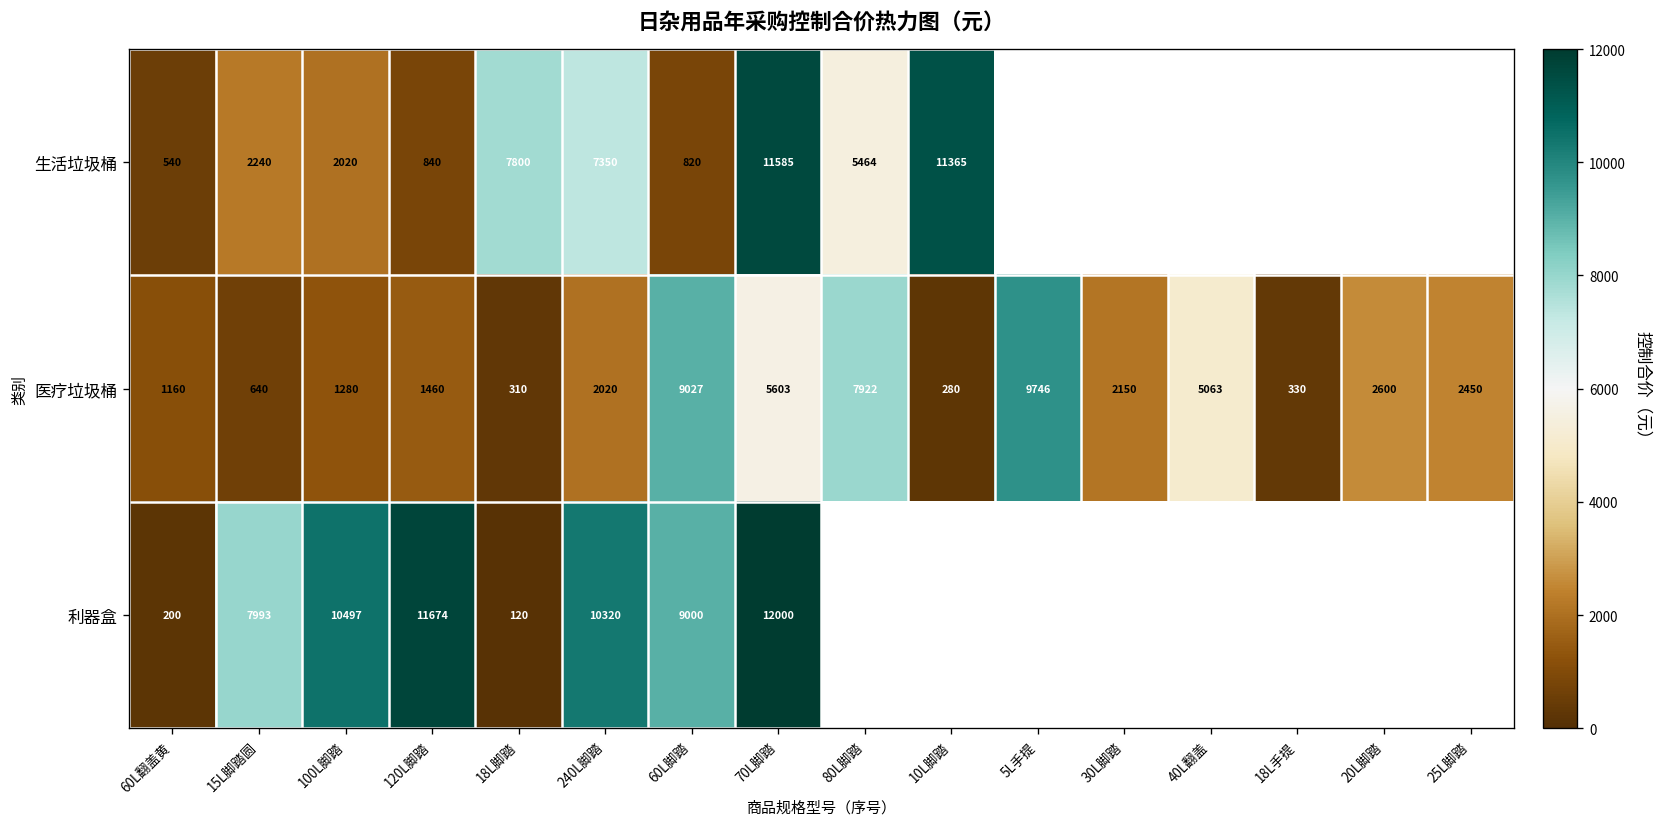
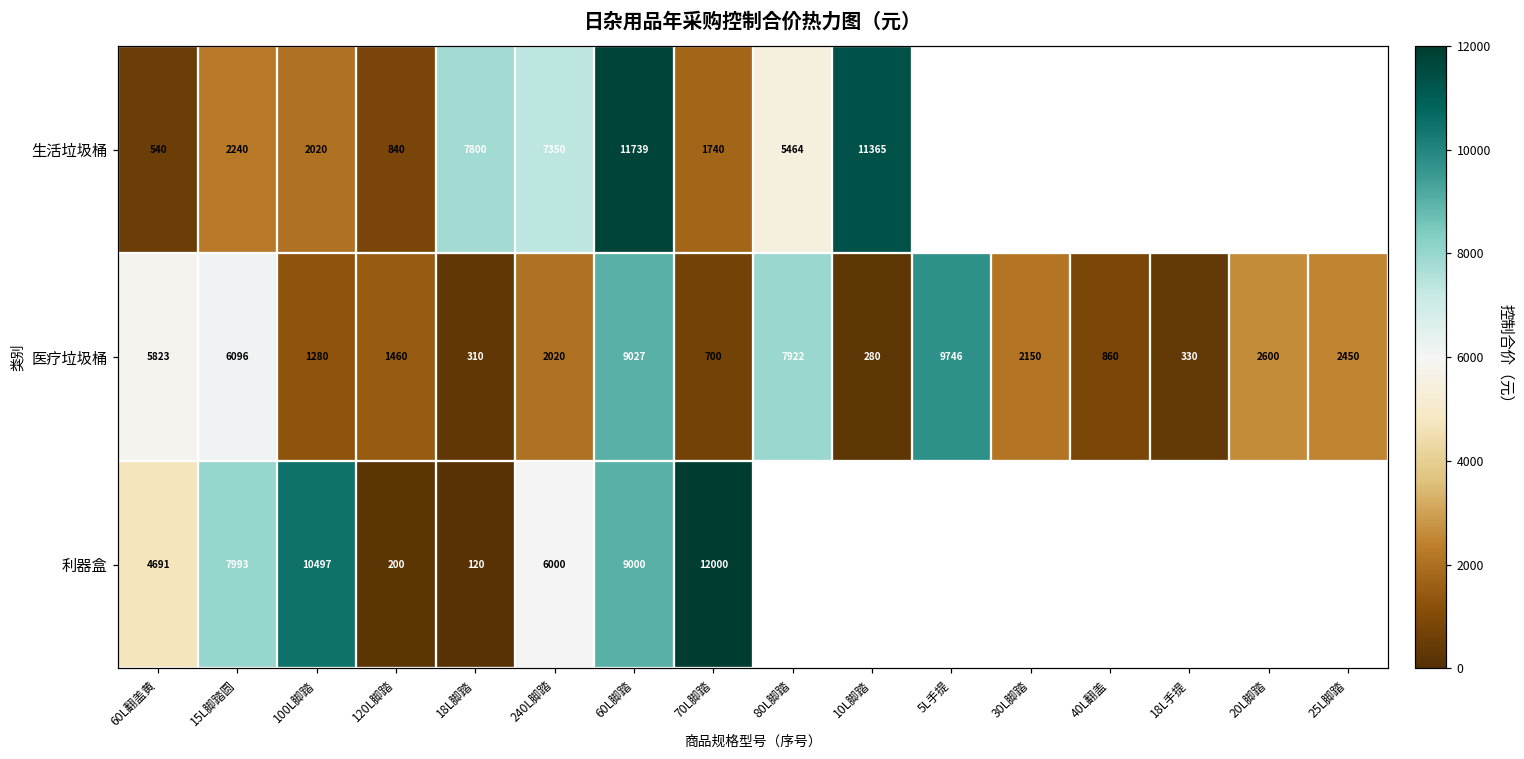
生活垃圾桶, 60L脚踏: 820 -> 11739
生活垃圾桶, 70L脚踏: 11585 -> 1740
医疗垃圾桶, 60L翻盖黄: 1160 -> 5823
医疗垃圾桶, 15L脚踏圆: 640 -> 6096
医疗垃圾桶, 70L脚踏: 5603 -> 700
医疗垃圾桶, 40L翻盖: 5063 -> 860
利器盒, 60L翻盖黄: 200 -> 4691
利器盒, 120L脚踏: 11674 -> 200
利器盒, 240L脚踏: 10320 -> 6000
